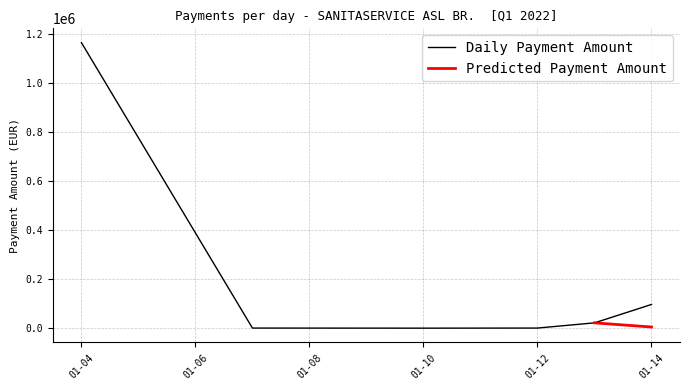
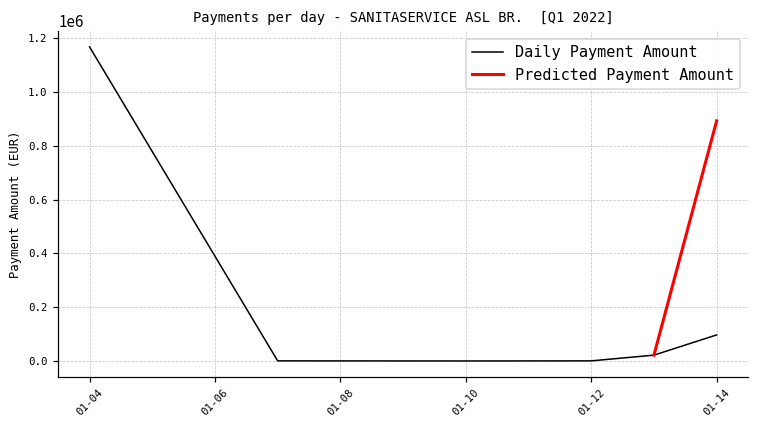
Predicted Payment Amount, 01-14: 10000 -> 890000
